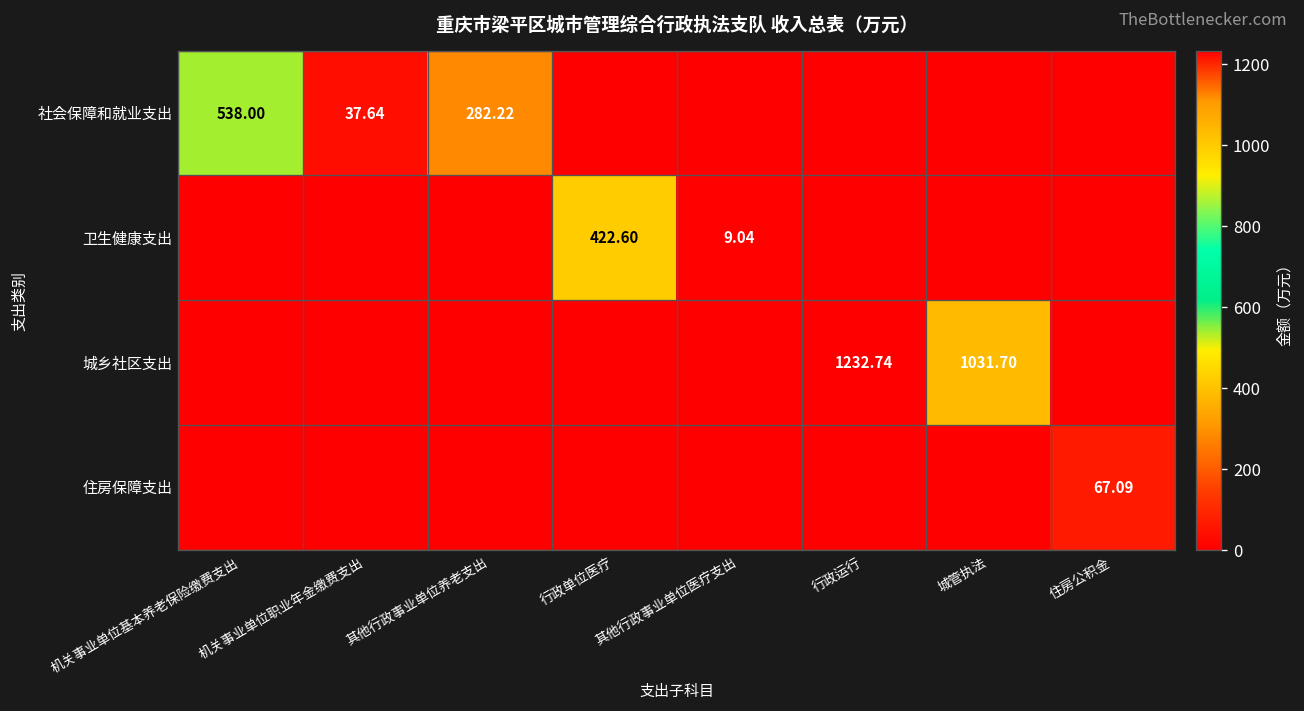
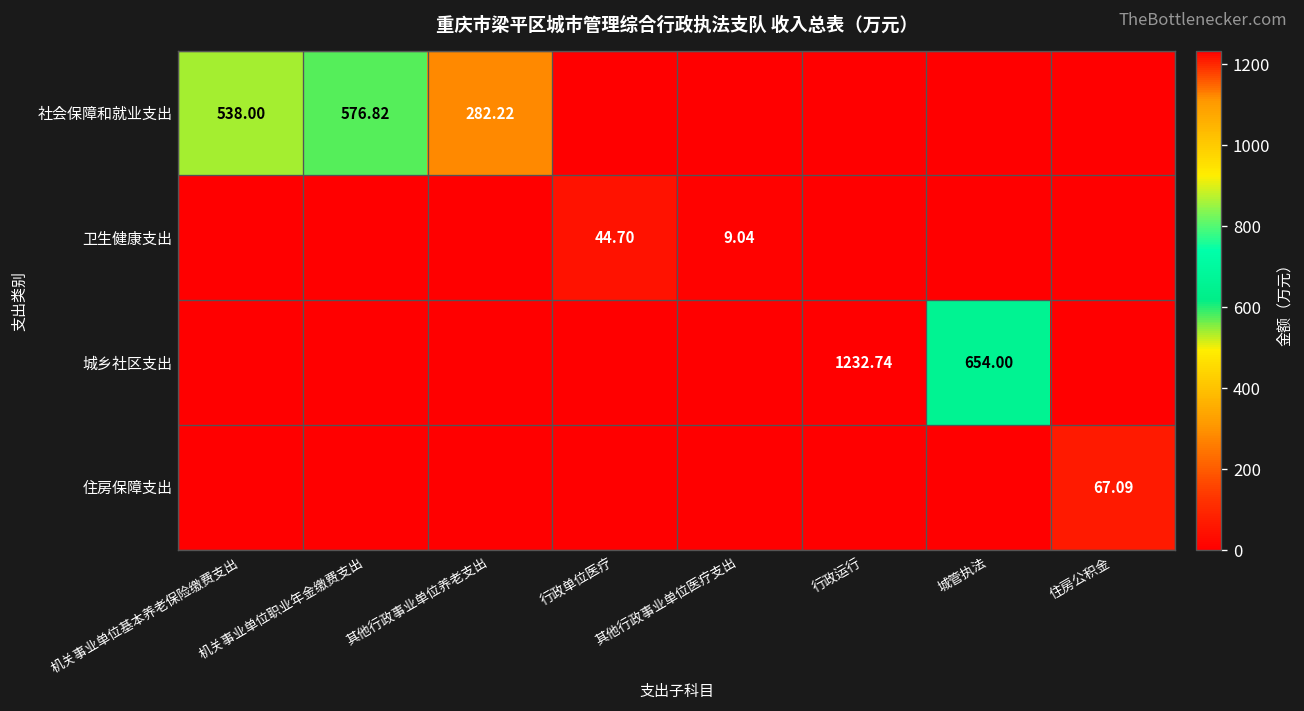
社会保障和就业支出, 机关事业单位职业年金缴费支出: 37.64 -> 576.82
卫生健康支出, 行政单位医疗: 422.60 -> 44.70
城乡社区支出, 城管执法: 1031.70 -> 654.00
